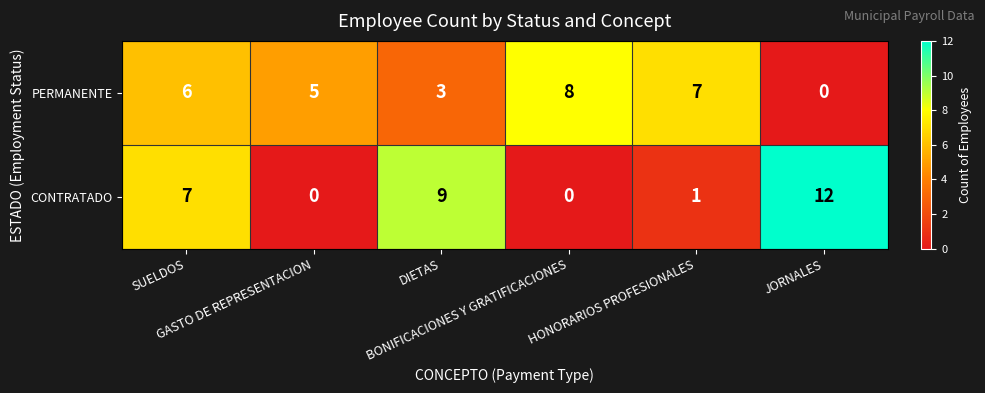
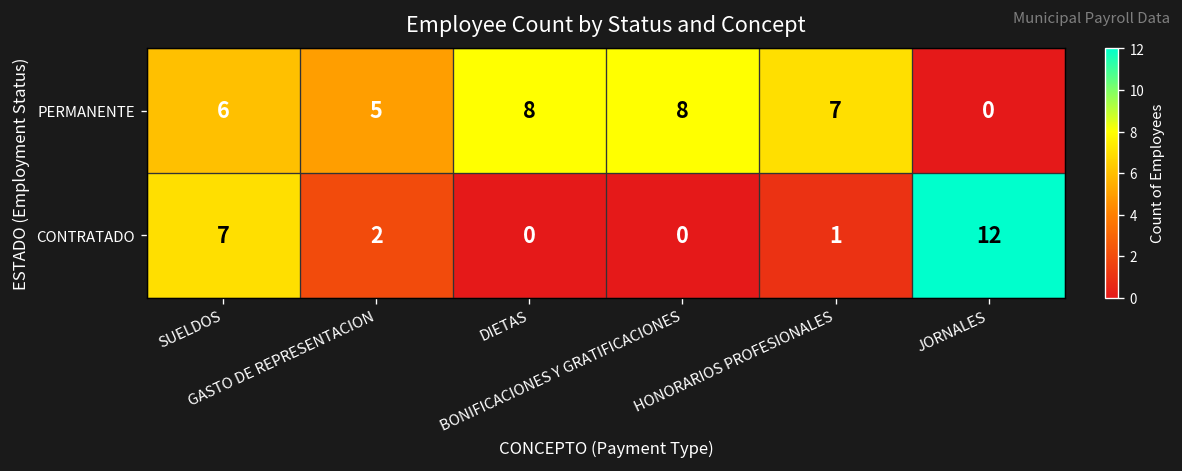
PERMANENTE, DIETAS: 3 -> 8
CONTRATADO, GASTO DE REPRESENTACION: 0 -> 2
CONTRATADO, DIETAS: 9 -> 0
